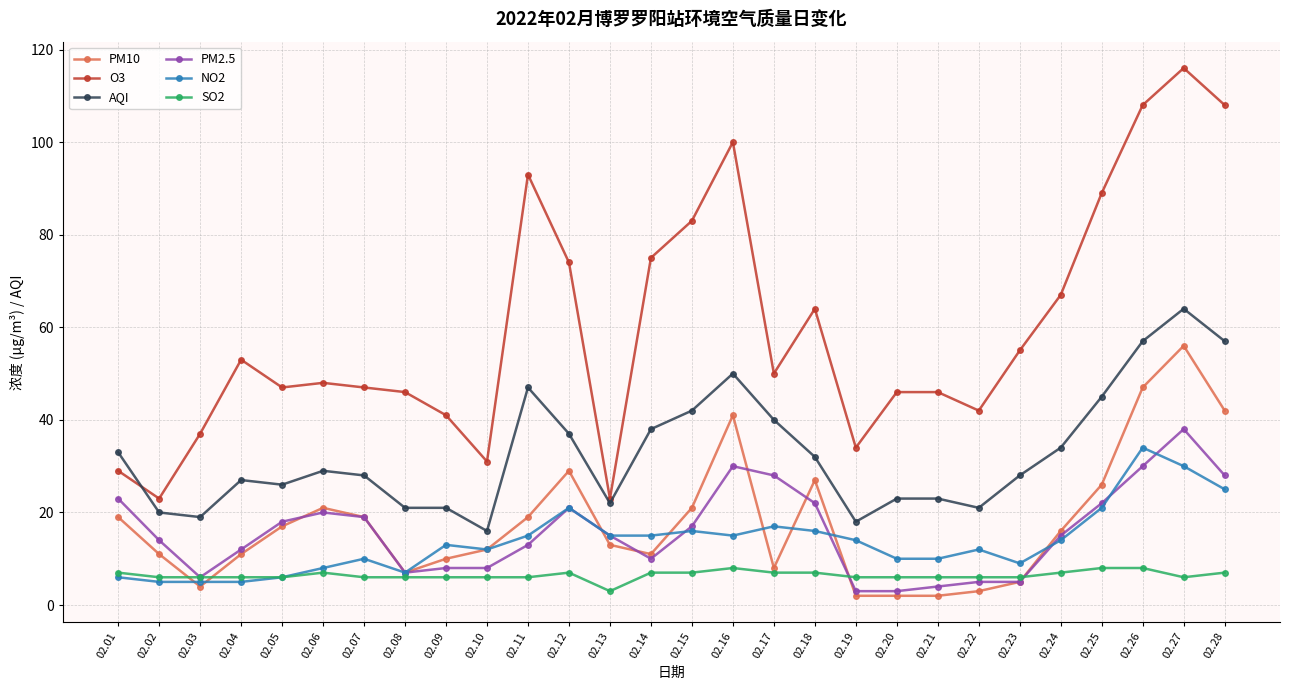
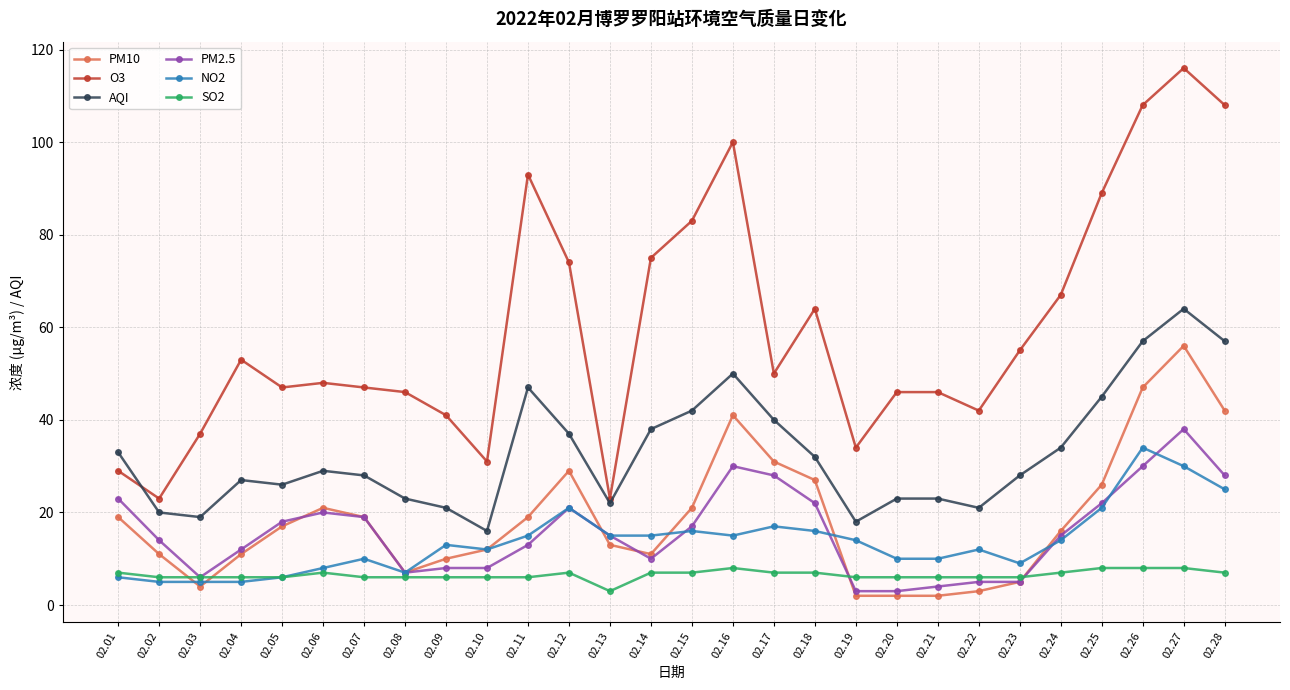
AQI, 02.08: 21 -> 23
PM10, 02.17: 8 -> 31
SO2, 02.27: 6 -> 8
